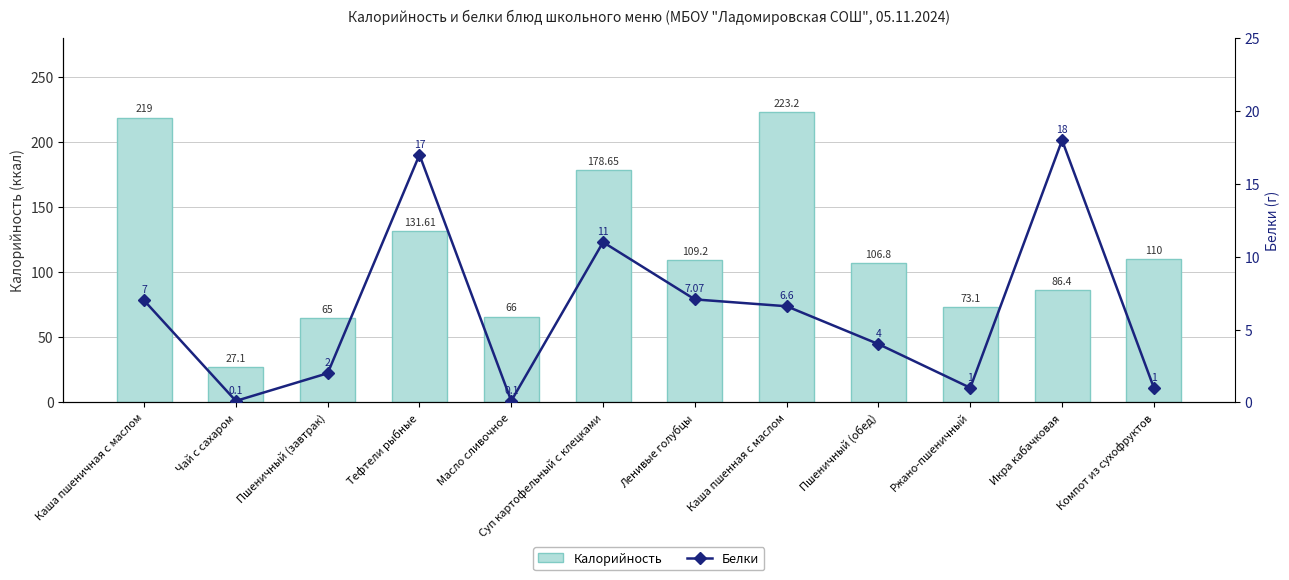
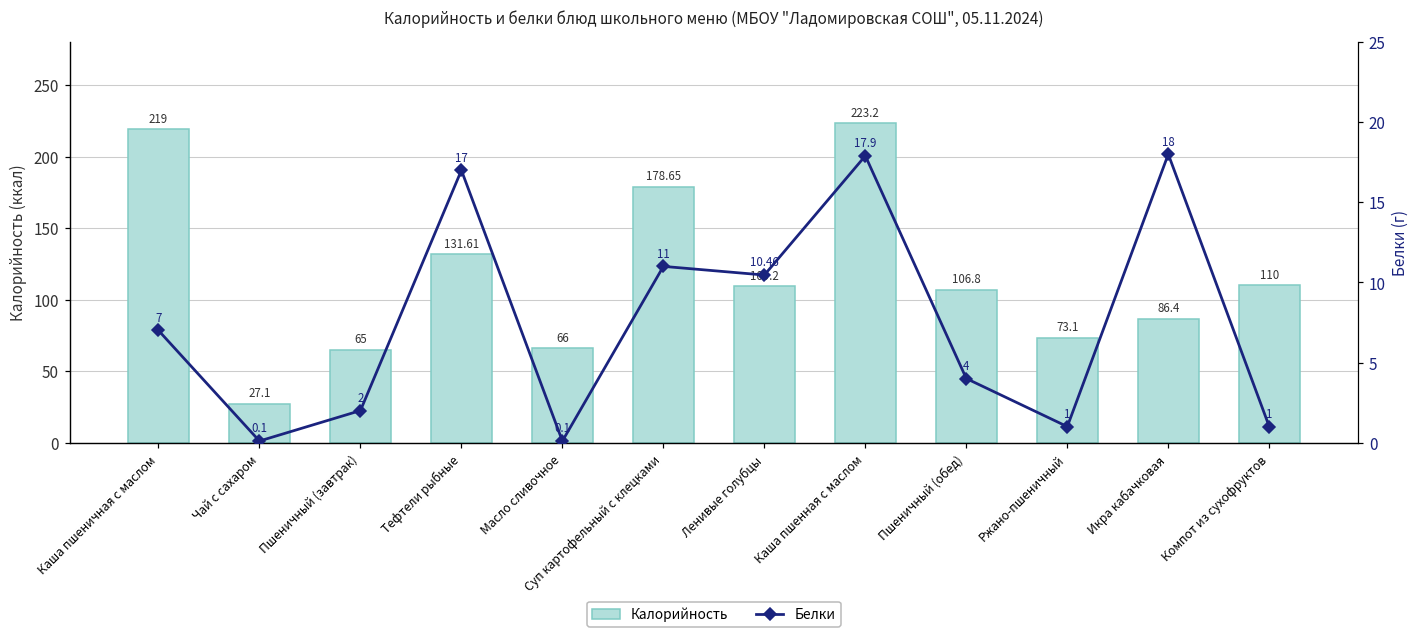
Белки, Ленивые голубцы: 7.07 -> 10.46
Белки, Каша пшенная с маслом: 6.6 -> 17.9
